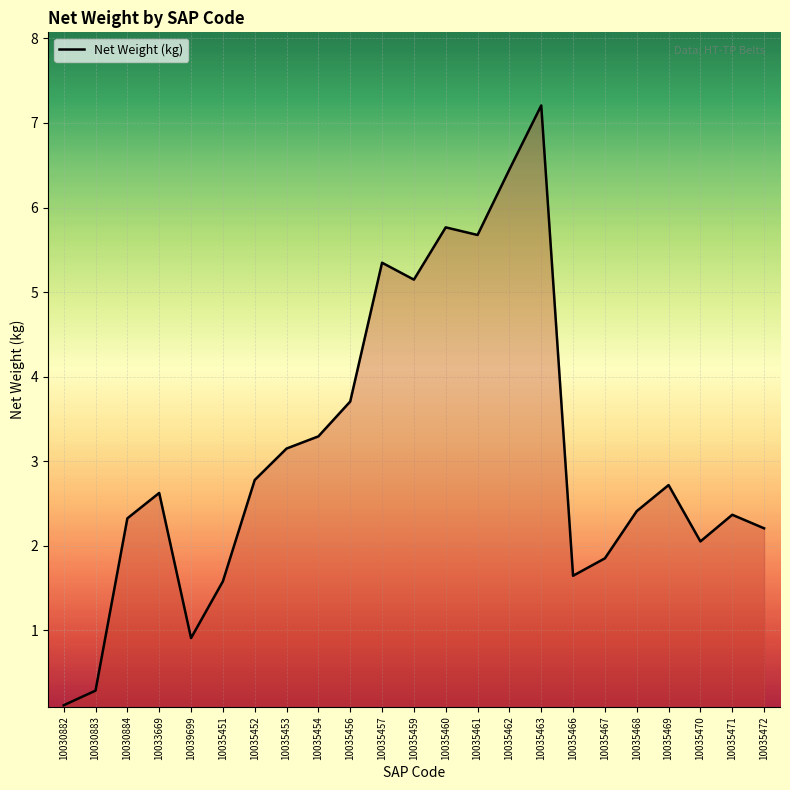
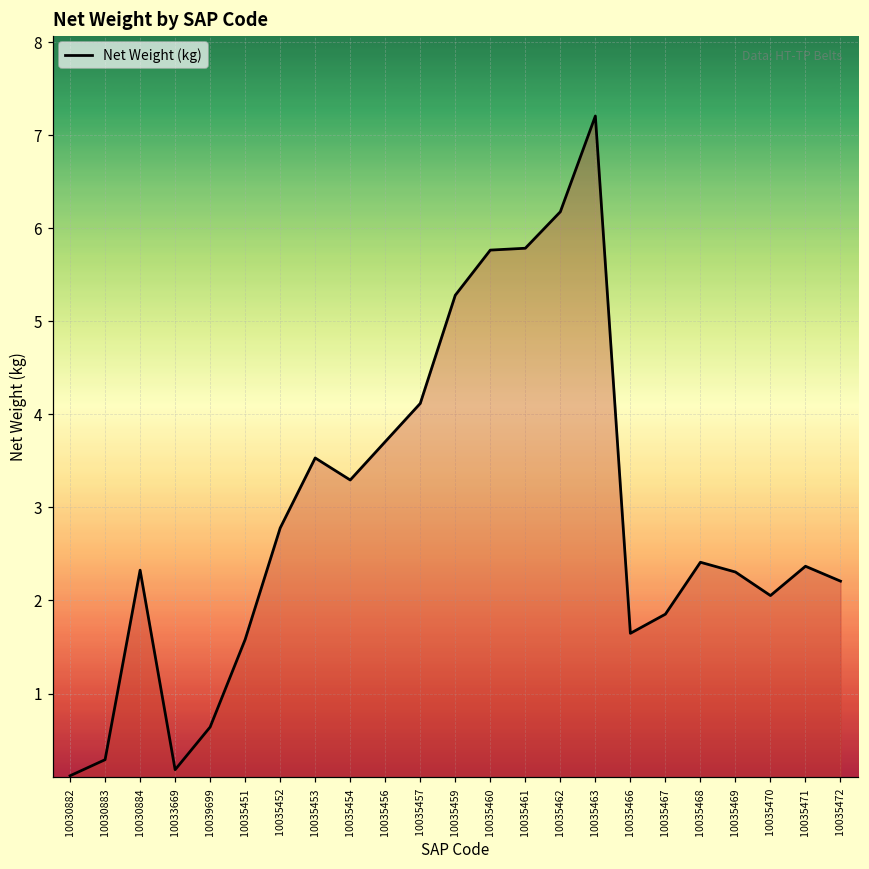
10033669: 2.6 -> 0.2
10039699: 0.9 -> 0.6
10035453: 3.2 -> 3.5
10035457: 5.3 -> 4.1
10035459: 5.1 -> 5.3
10035461: 5.7 -> 5.8
10035462: 6.5 -> 6.2
10035469: 2.7 -> 2.3
